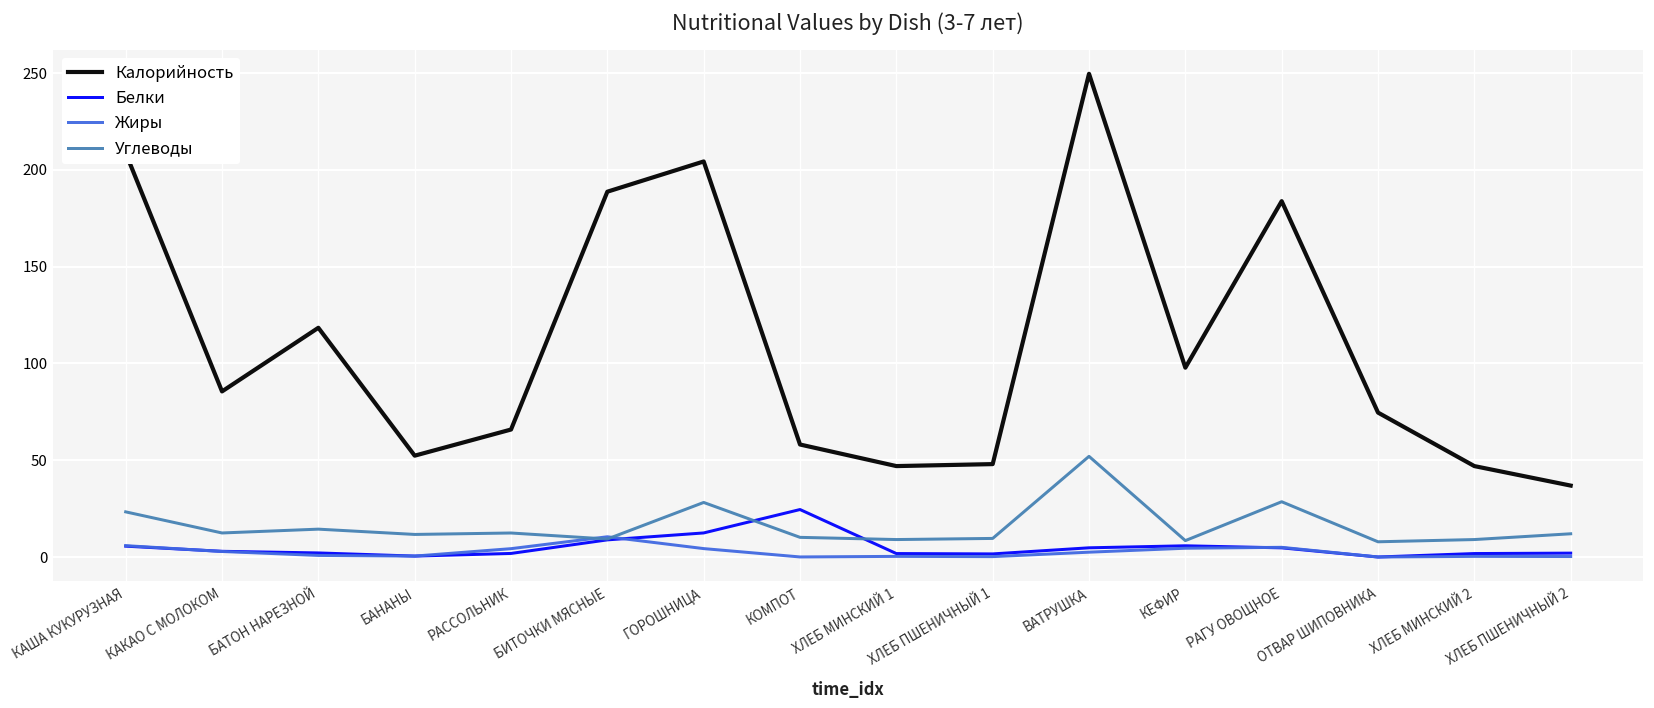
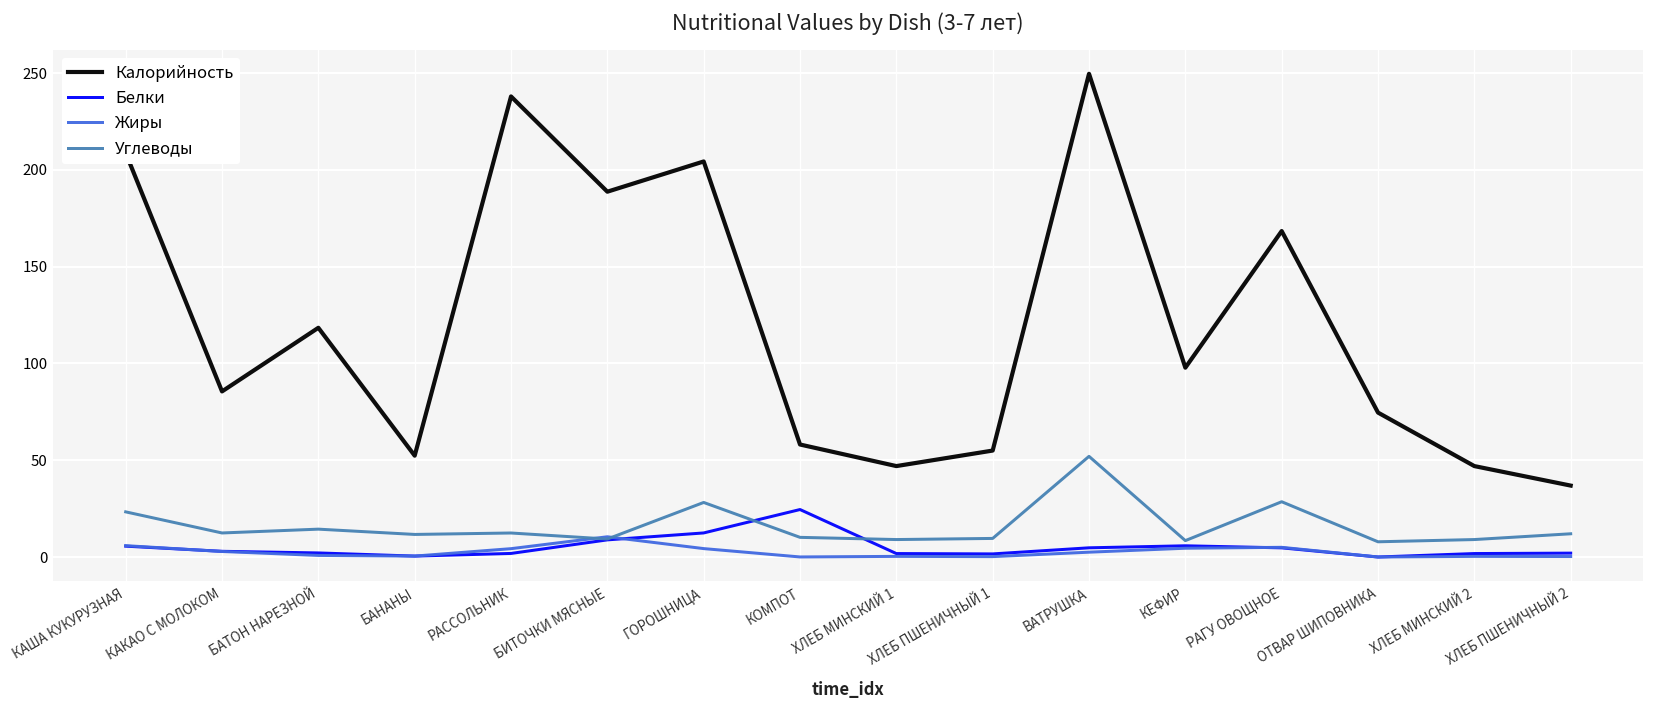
Калорийность, РАССОЛЬНИК: 66 -> 238
Калорийность, ХЛЕБ ПШЕНИЧНЫЙ 1: 48 -> 55
Калорийность, РАГУ ОВОЩНОЕ: 184 -> 168
